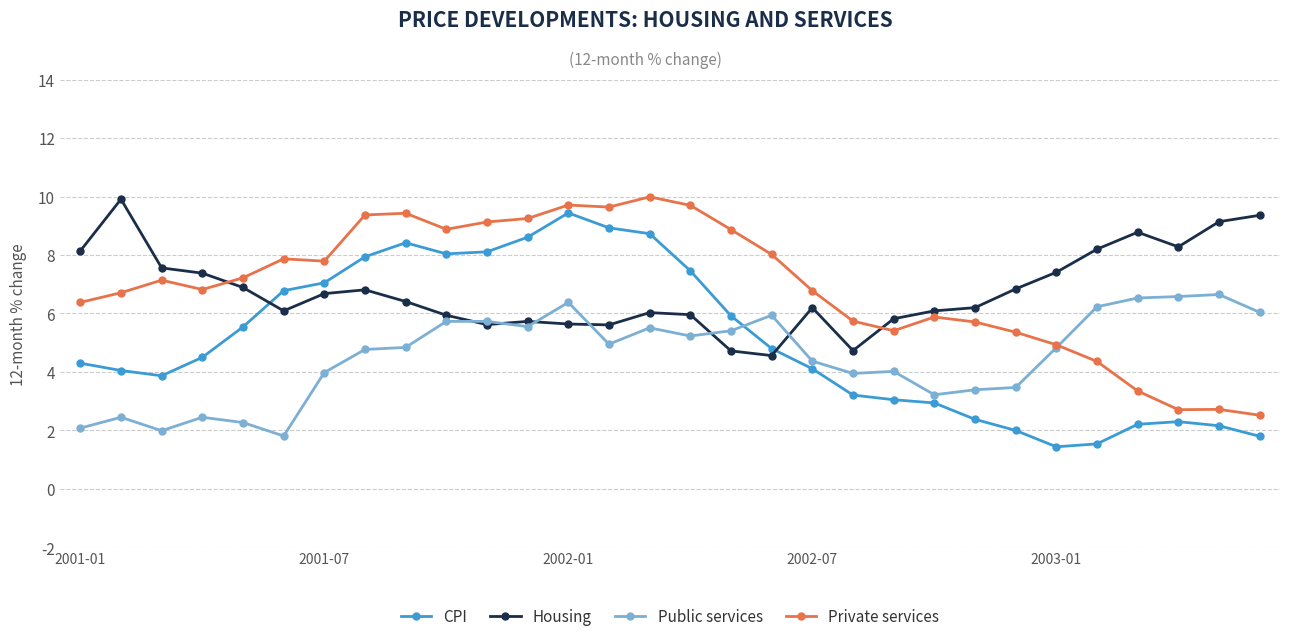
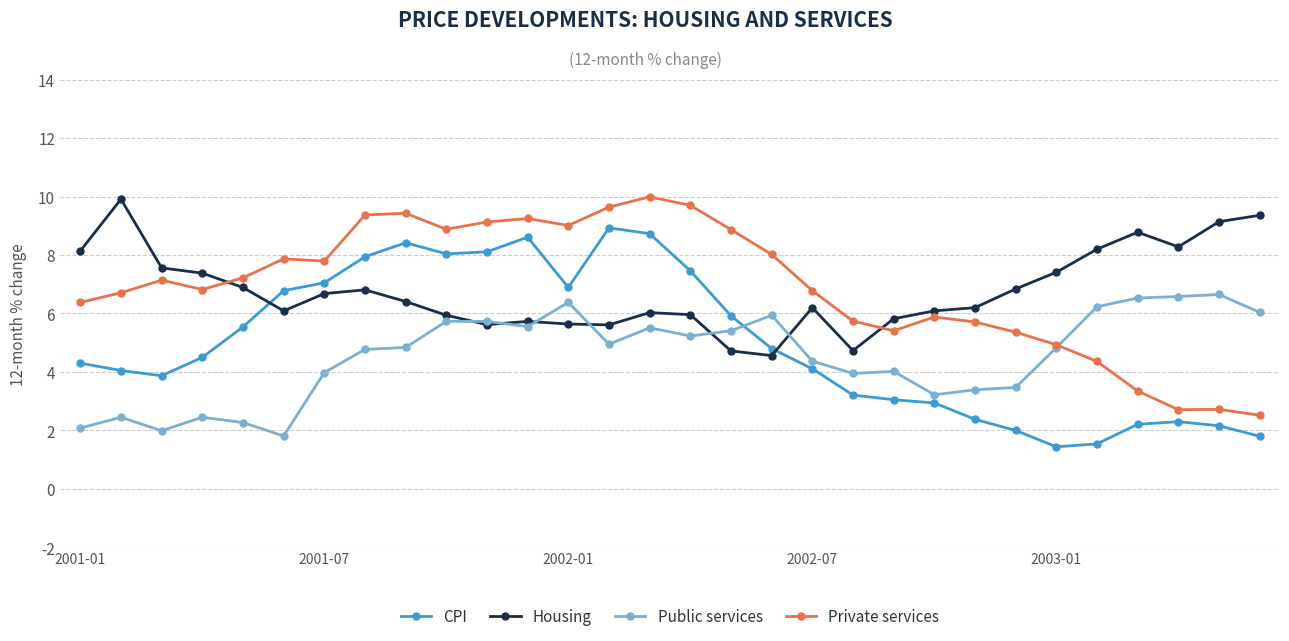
CPI, 2002-01: 9.4 -> 6.9
Private services, 2002-01: 9.7 -> 9.0
